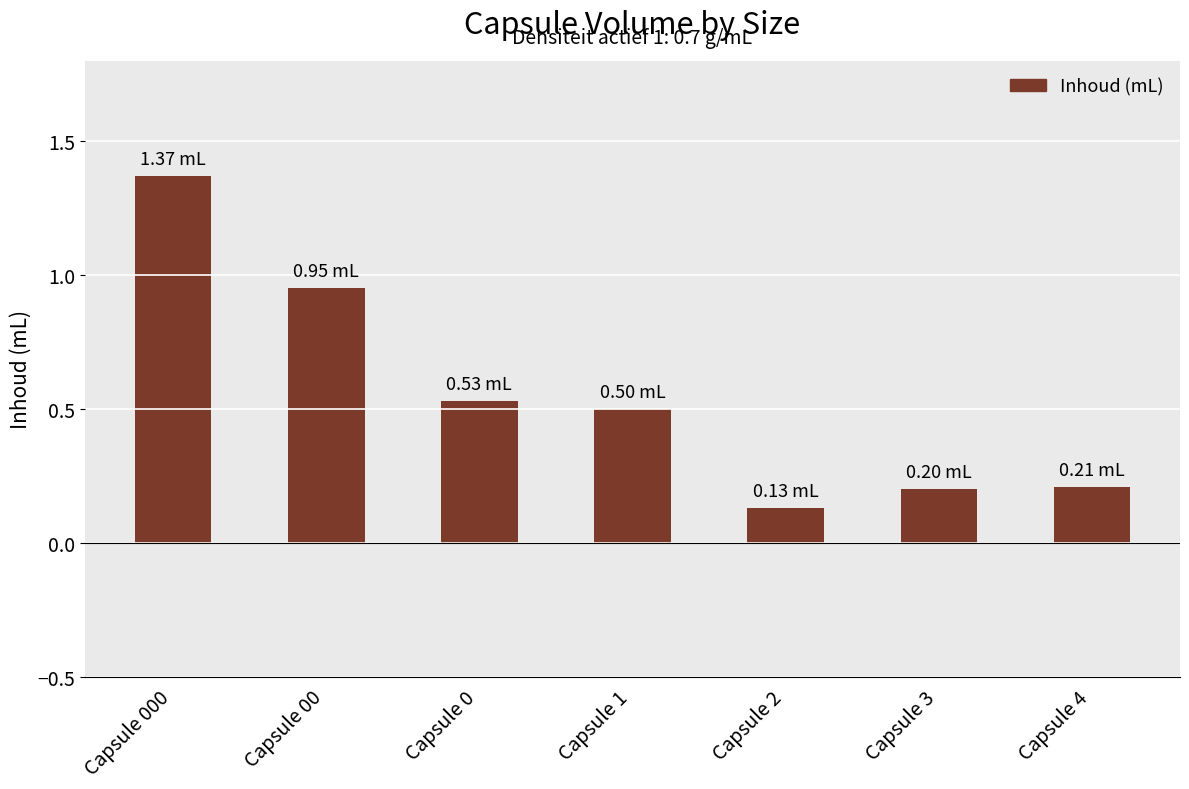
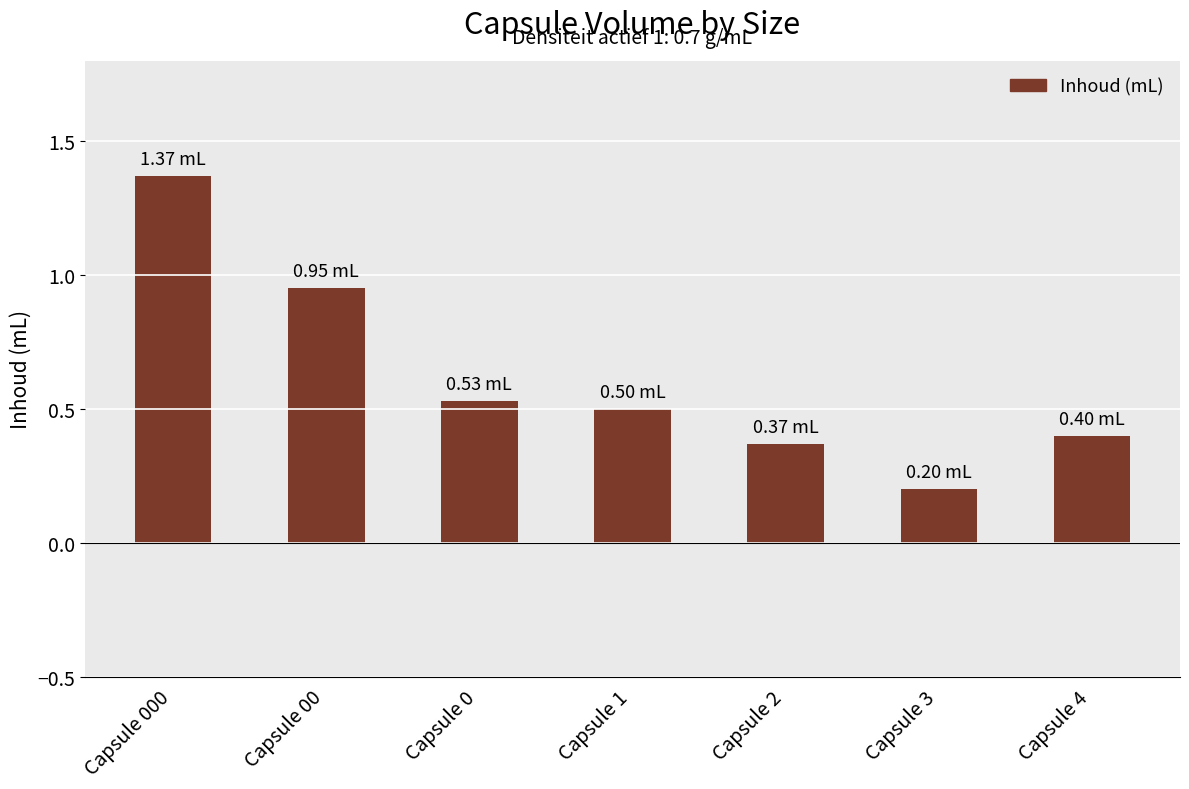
Capsule 2: 0.13 -> 0.37
Capsule 4: 0.21 -> 0.40
